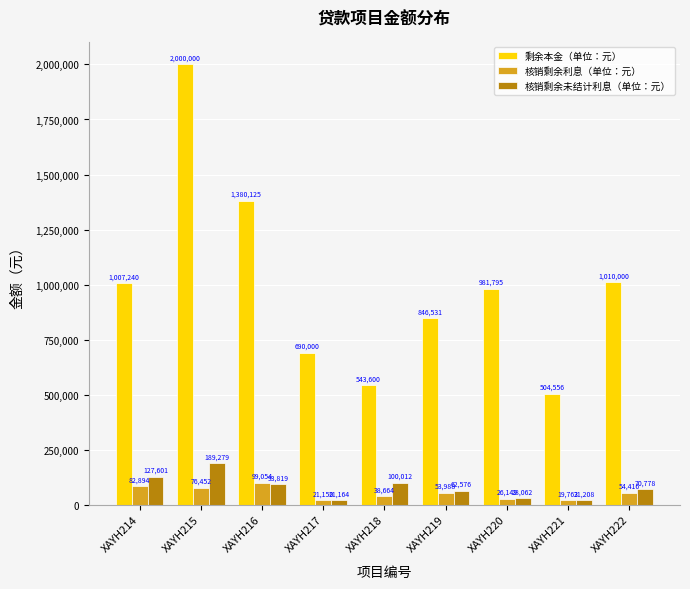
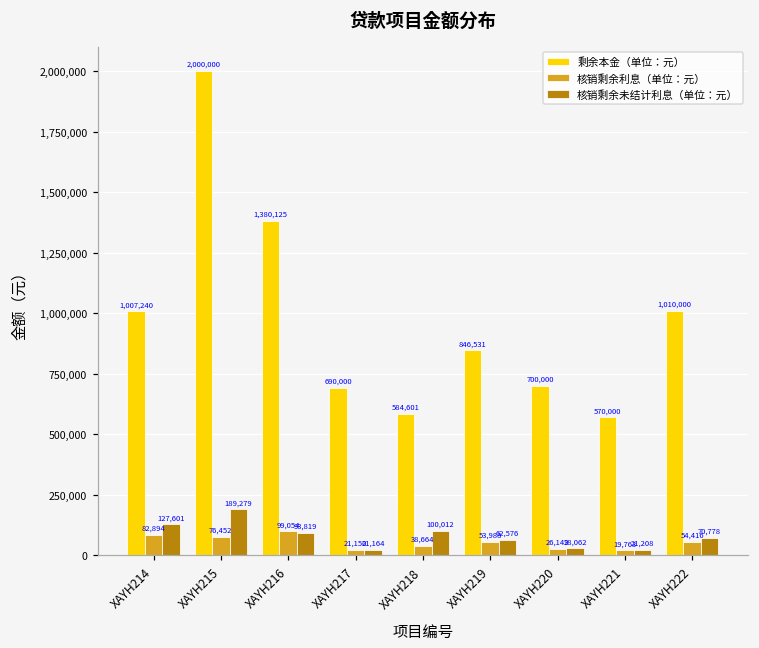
剩余本金（单位：元）, XAYH218: 543,600 -> 584,601
剩余本金（单位：元）, XAYH220: 981,795 -> 700,000
剩余本金（单位：元）, XAYH221: 504,556 -> 570,000
